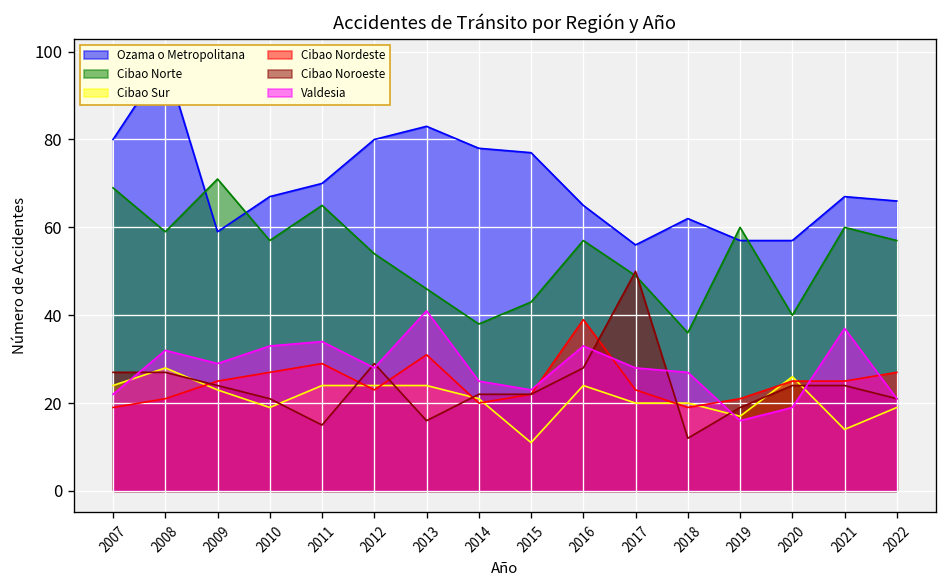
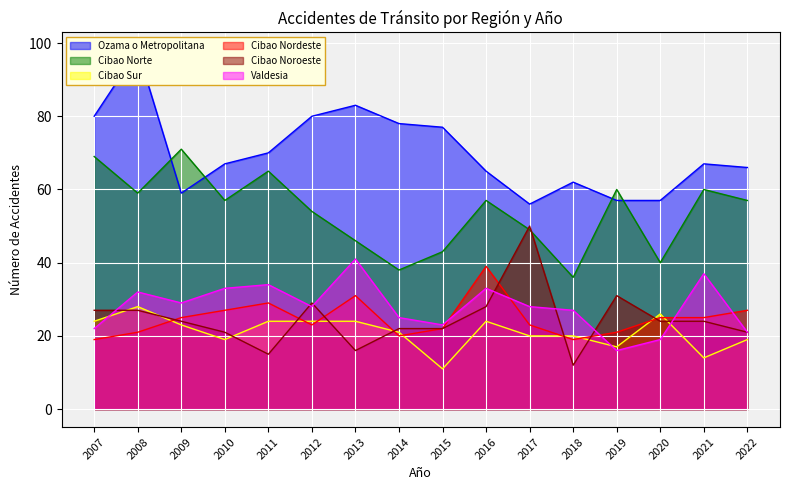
Cibao Noroeste, 2019: 19 -> 31
